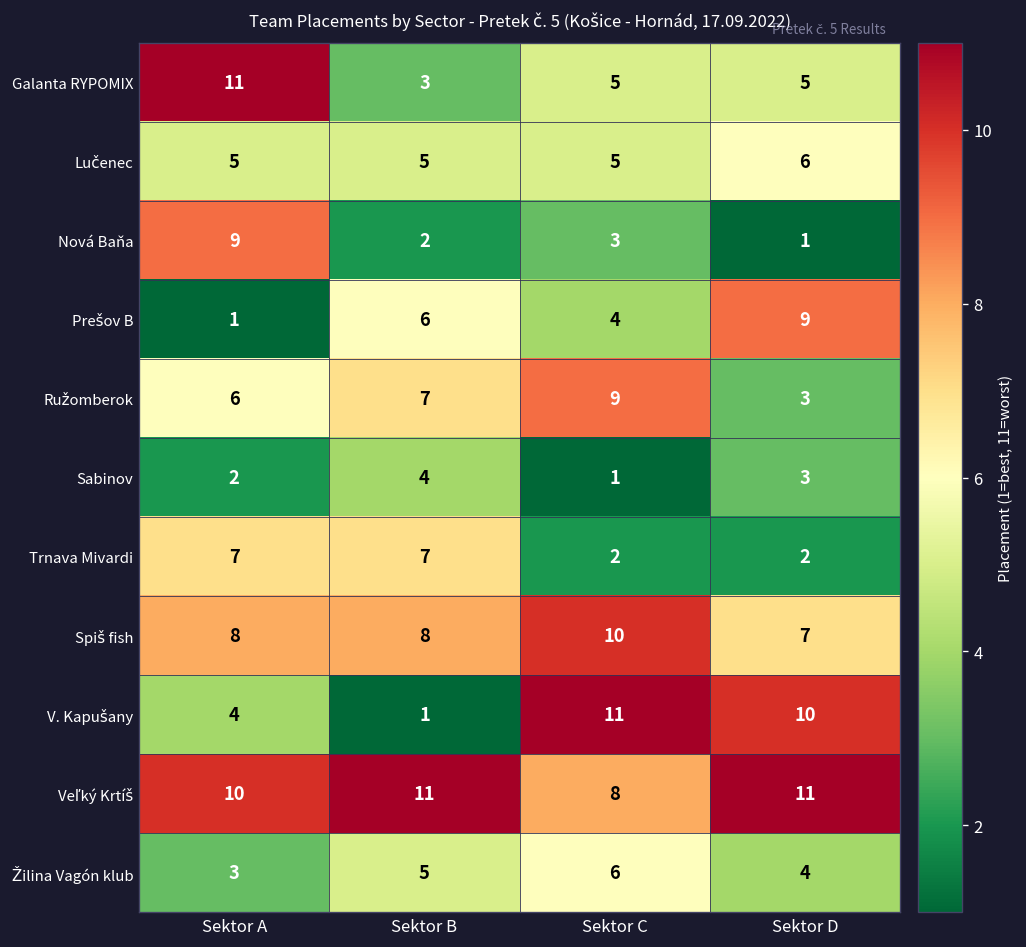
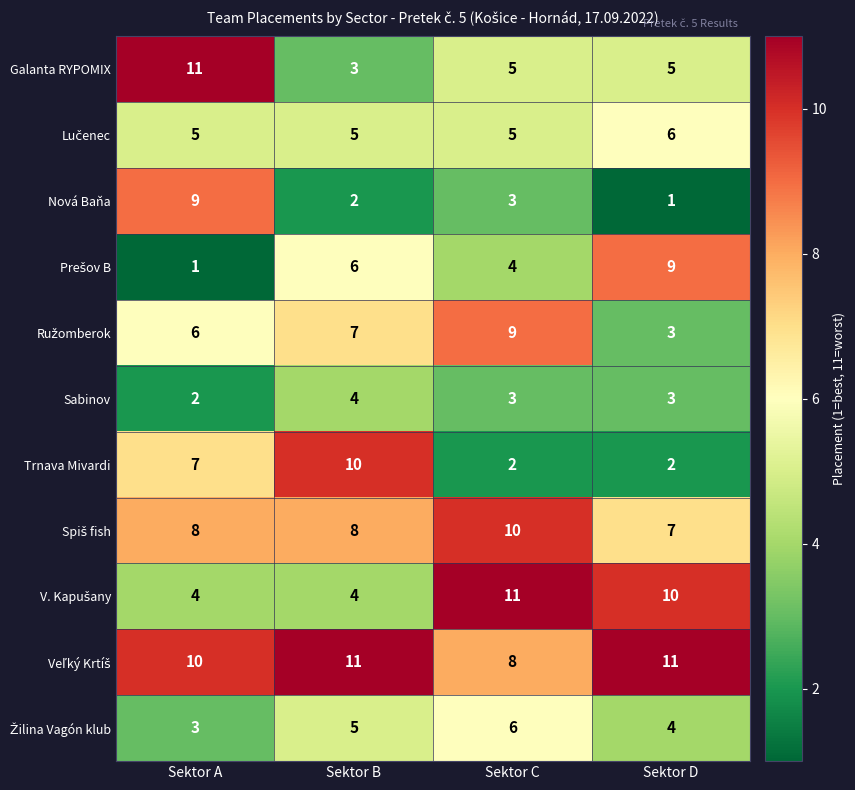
Sabinov, Sektor C: 1 -> 3
Trnava Mivardi, Sektor B: 7 -> 10
V. Kapušany, Sektor B: 1 -> 4
